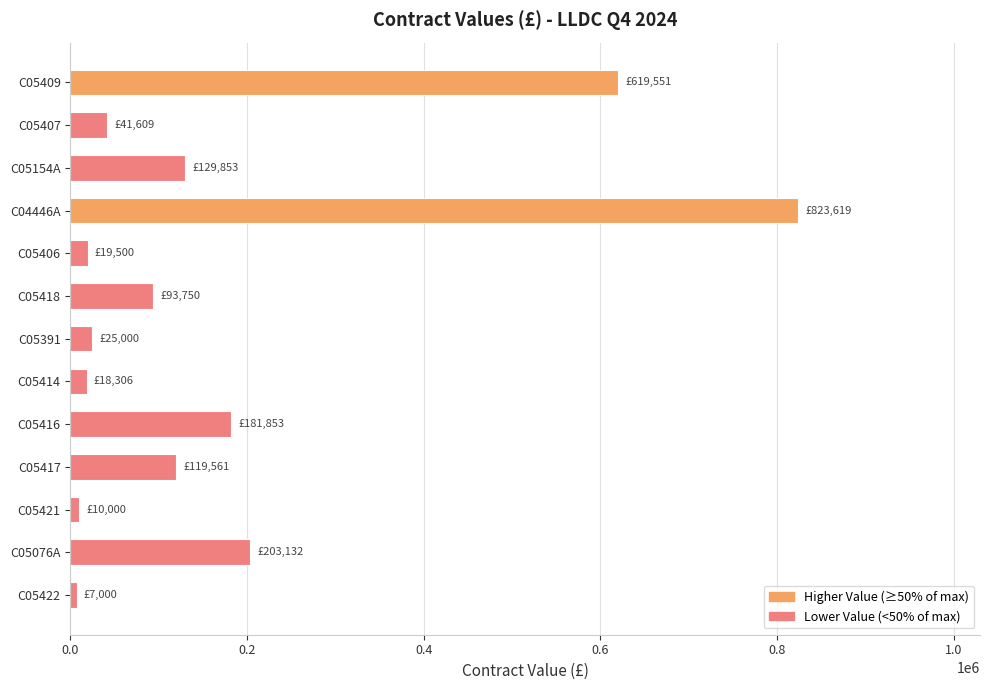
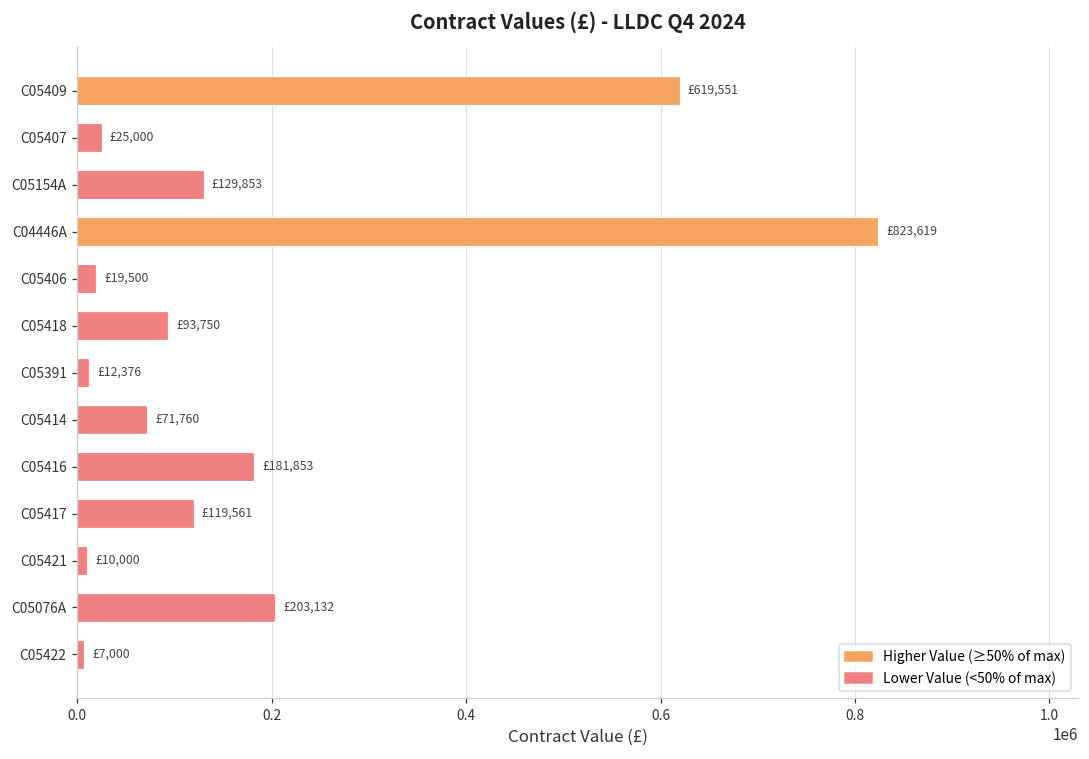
C05407: £41,609 -> £25,000
C05391: £25,000 -> £12,376
C05414: £18,306 -> £71,760
